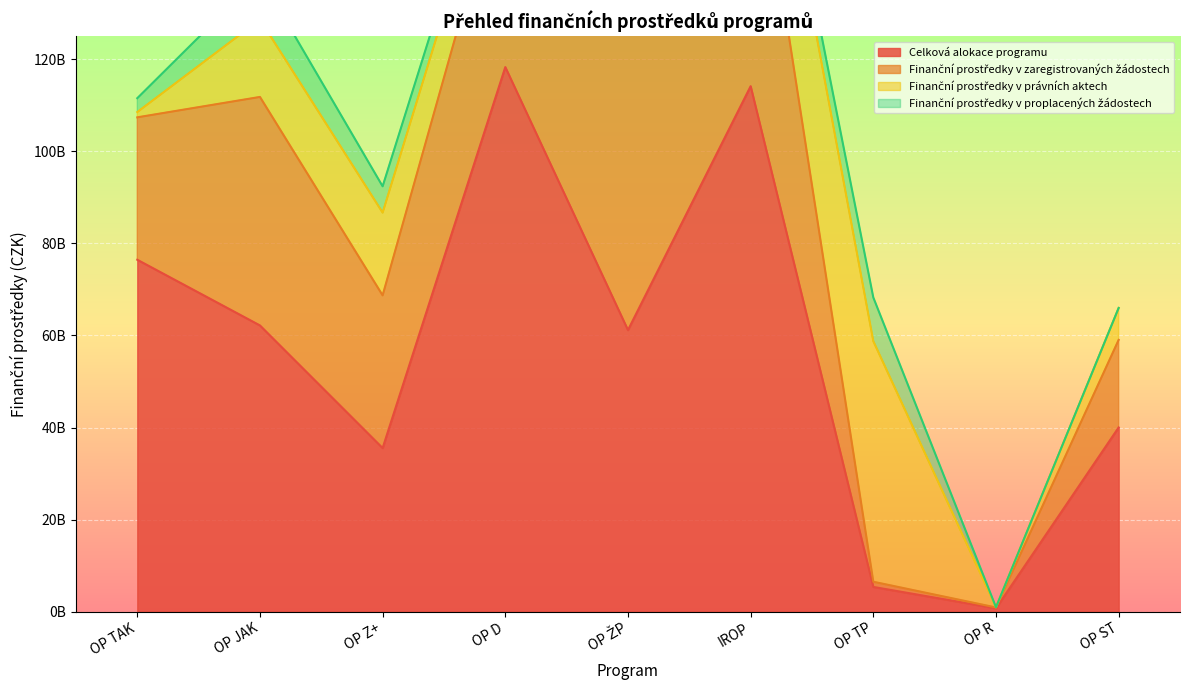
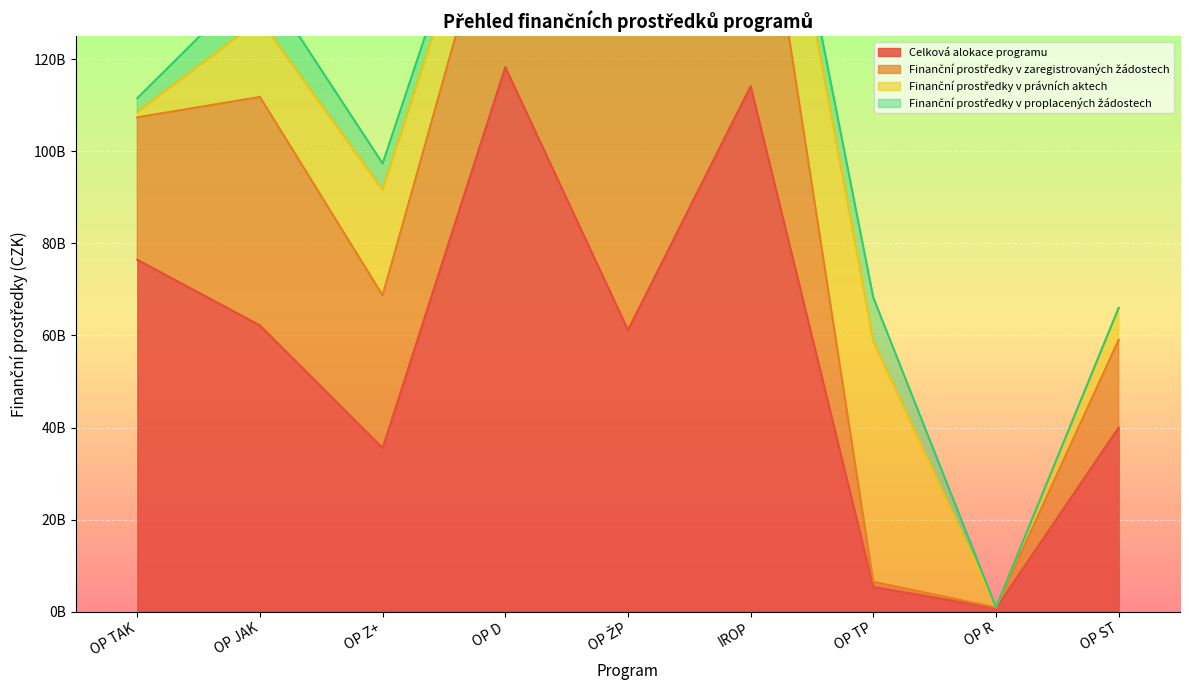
Finanční prostředky v právních aktech, OP Z+: 18000000000 -> 23000000000
